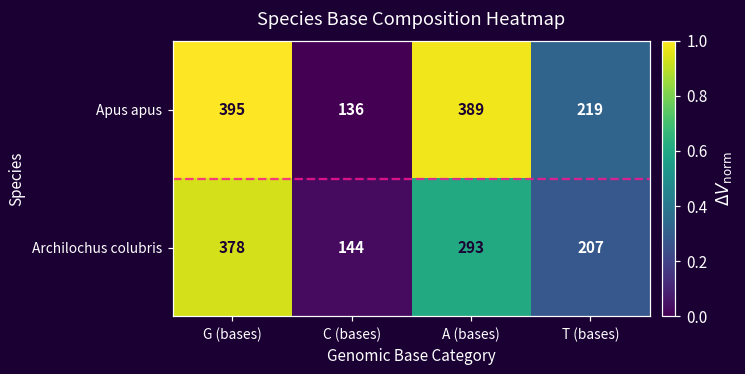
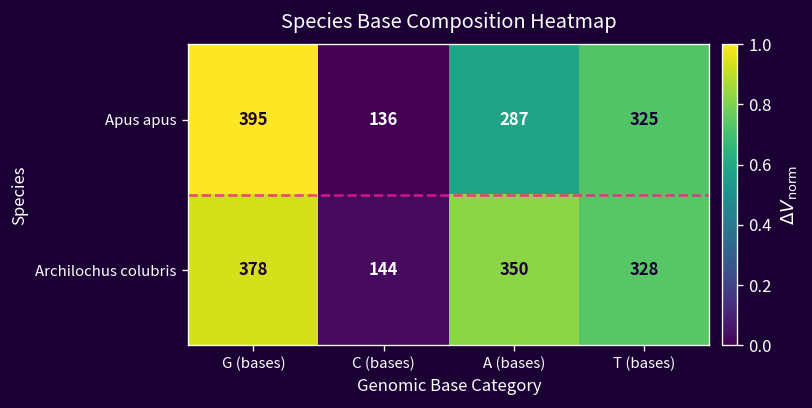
Apus apus, A (bases): 389 -> 287
Apus apus, T (bases): 219 -> 325
Archilochus colubris, A (bases): 293 -> 350
Archilochus colubris, T (bases): 207 -> 328
